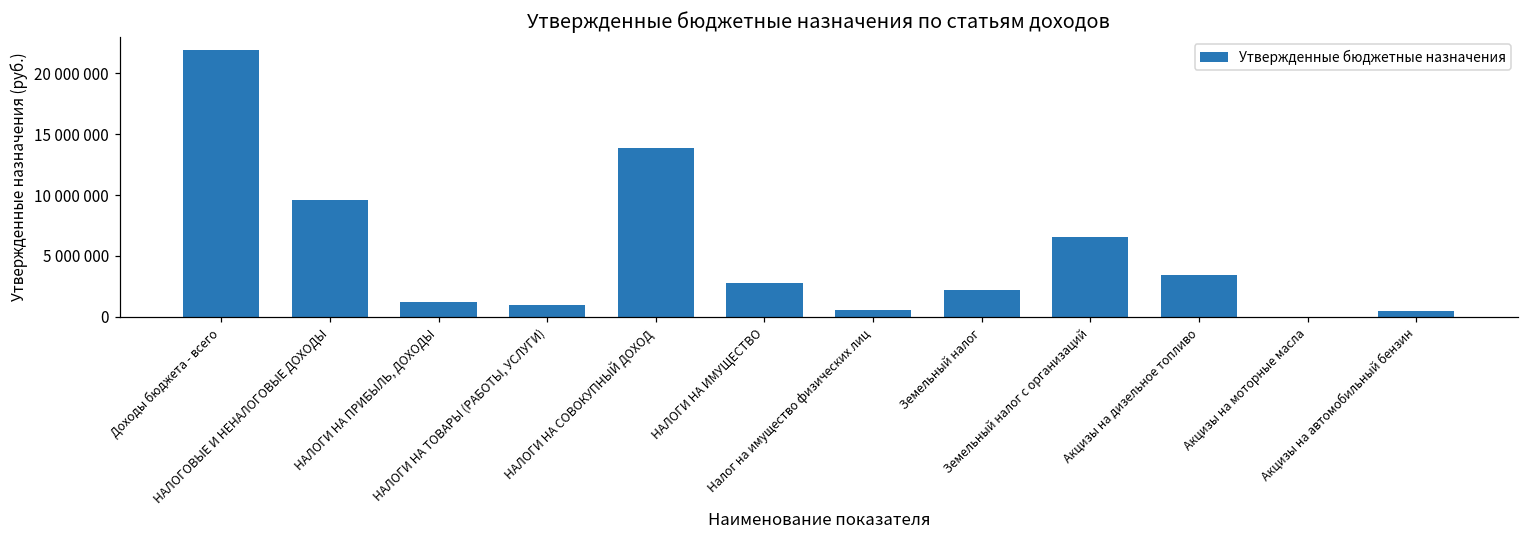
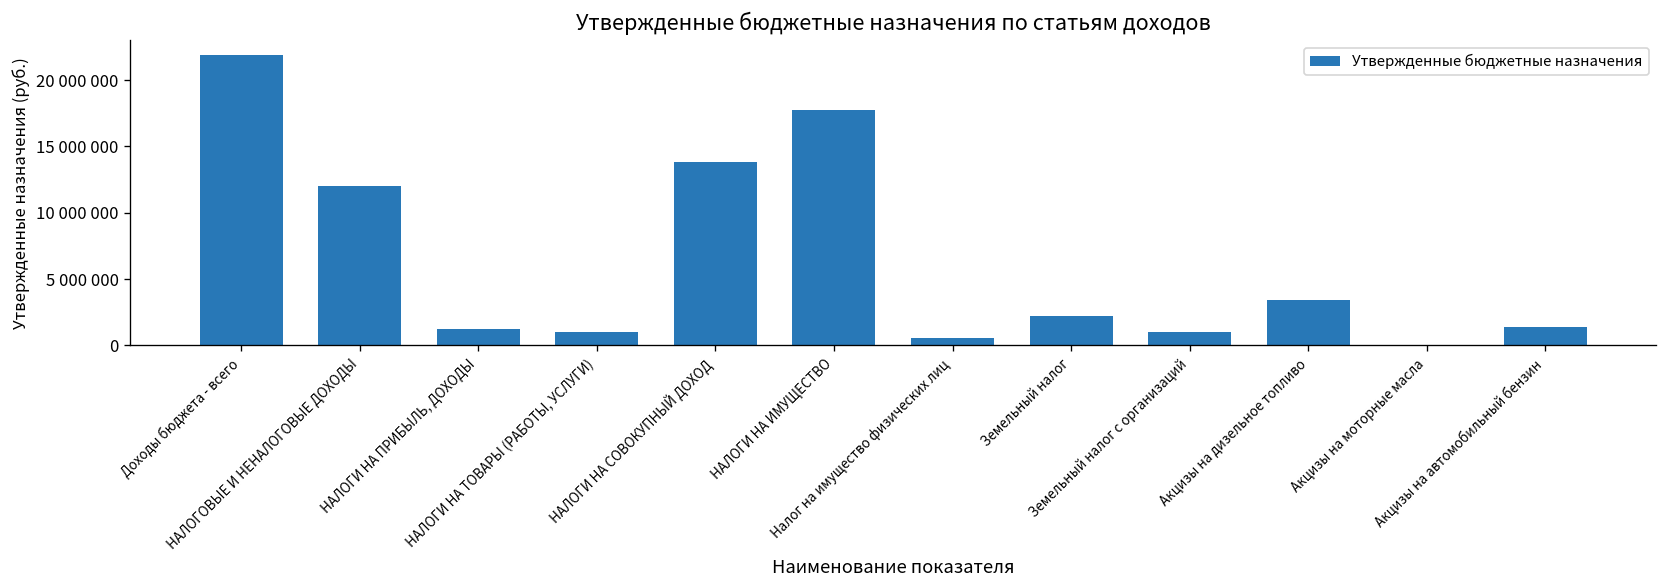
НАЛОГОВЫЕ И НЕНАЛОГОВЫЕ ДОХОДЫ: 9600000 -> 12000000
НАЛОГИ НА ИМУЩЕСТВО: 2700000 -> 17700000
Земельный налог с организаций: 6600000 -> 1000000
Акцизы на автомобильный бензин: 400000 -> 1400000
